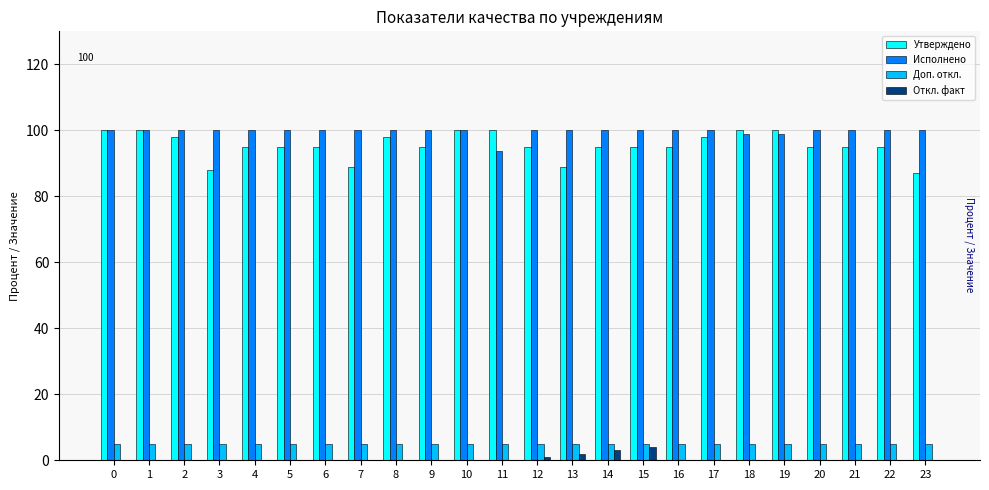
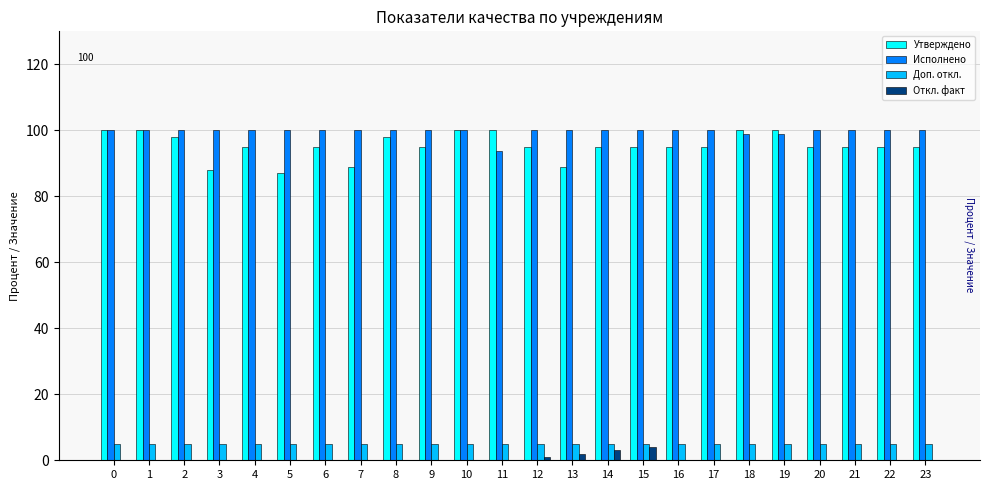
Утверждено, 5: 95 -> 87
Утверждено, 17: 98 -> 95
Утверждено, 23: 87 -> 95
